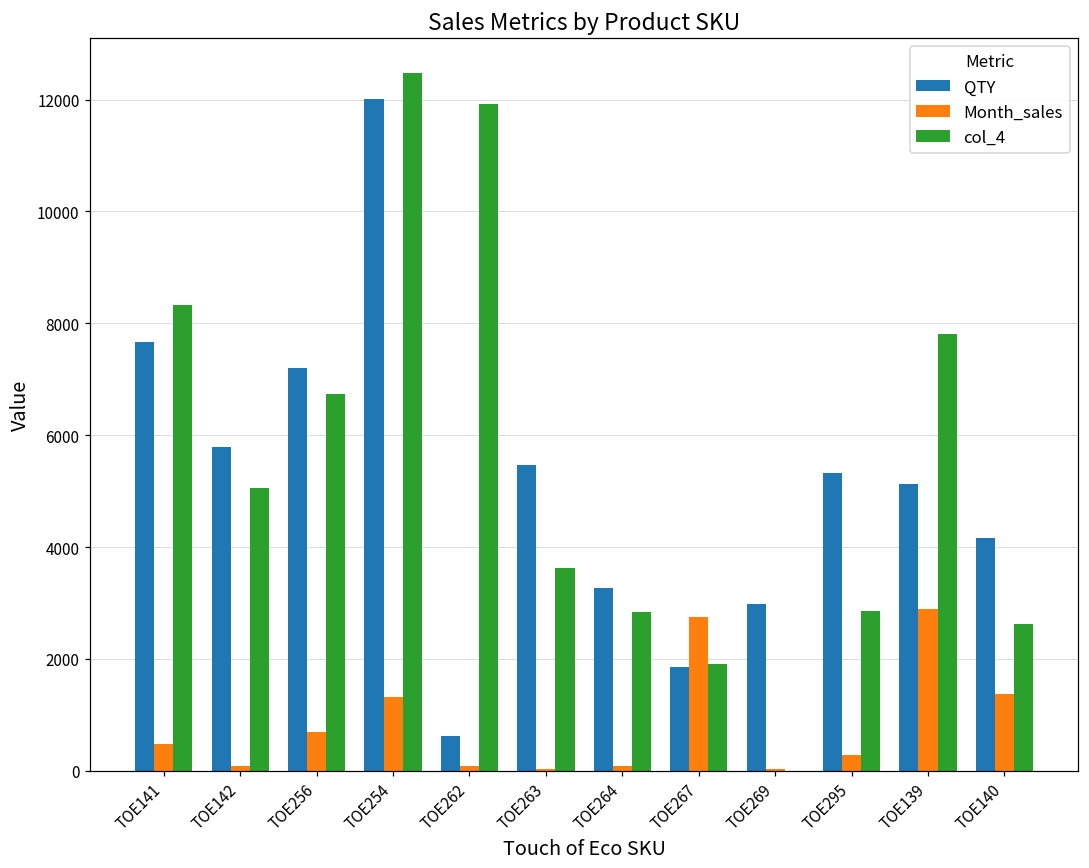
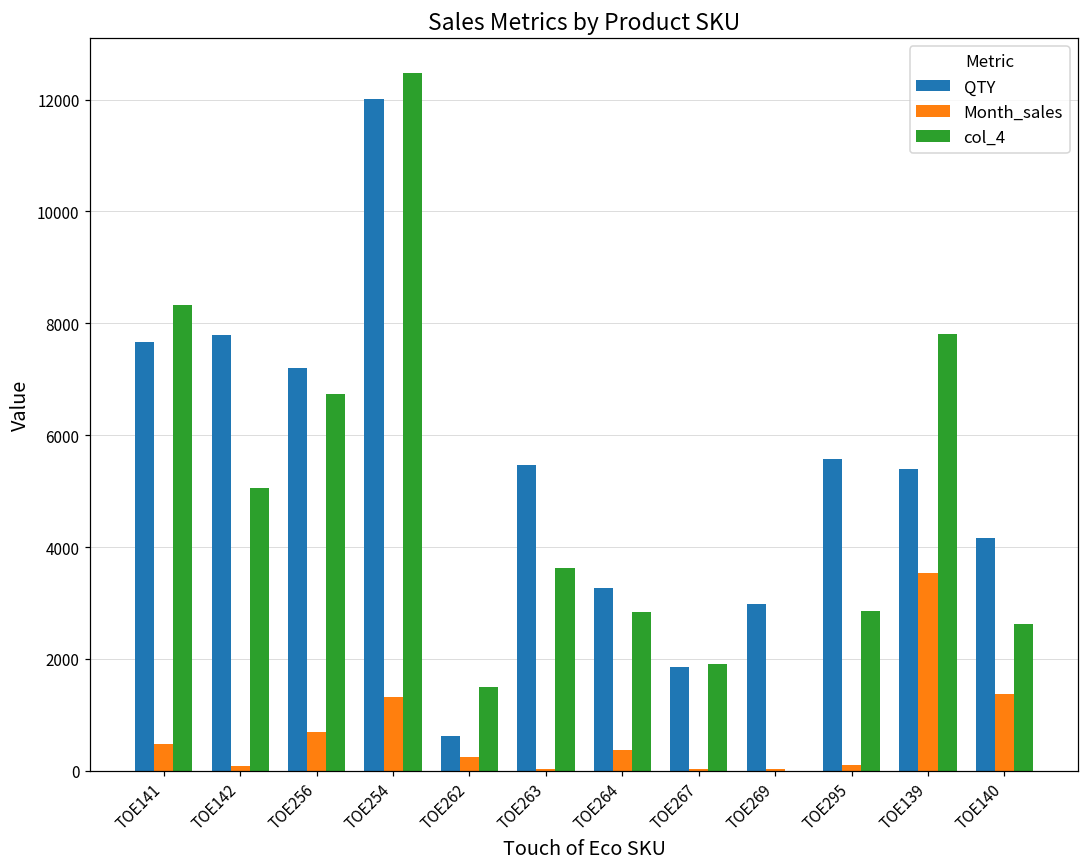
QTY, TOE142: 5800 -> 7800
Month_sales, TOE262: 100 -> 300
col_4, TOE262: 11900 -> 1500
Month_sales, TOE264: 100 -> 400
Month_sales, TOE267: 2700 -> 0
QTY, TOE295: 5300 -> 5600
Month_sales, TOE295: 300 -> 100
QTY, TOE139: 5100 -> 5400
Month_sales, TOE139: 2900 -> 3500
